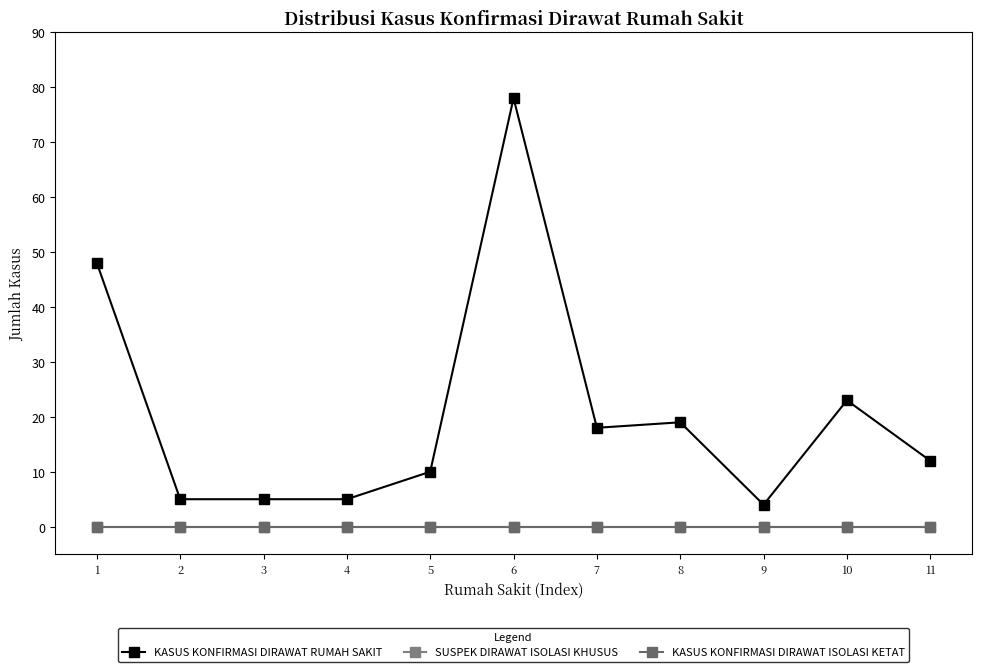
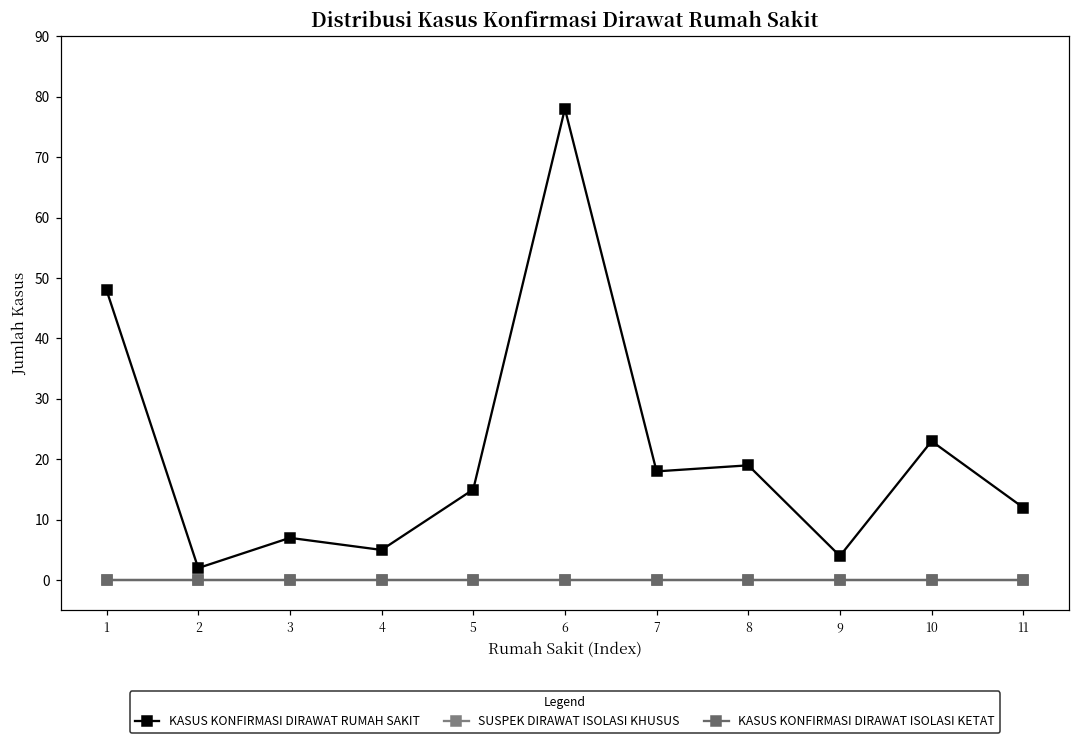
KASUS KONFIRMASI DIRAWAT RUMAH SAKIT, 2: 5 -> 2
KASUS KONFIRMASI DIRAWAT RUMAH SAKIT, 3: 5 -> 7
KASUS KONFIRMASI DIRAWAT RUMAH SAKIT, 5: 10 -> 15
